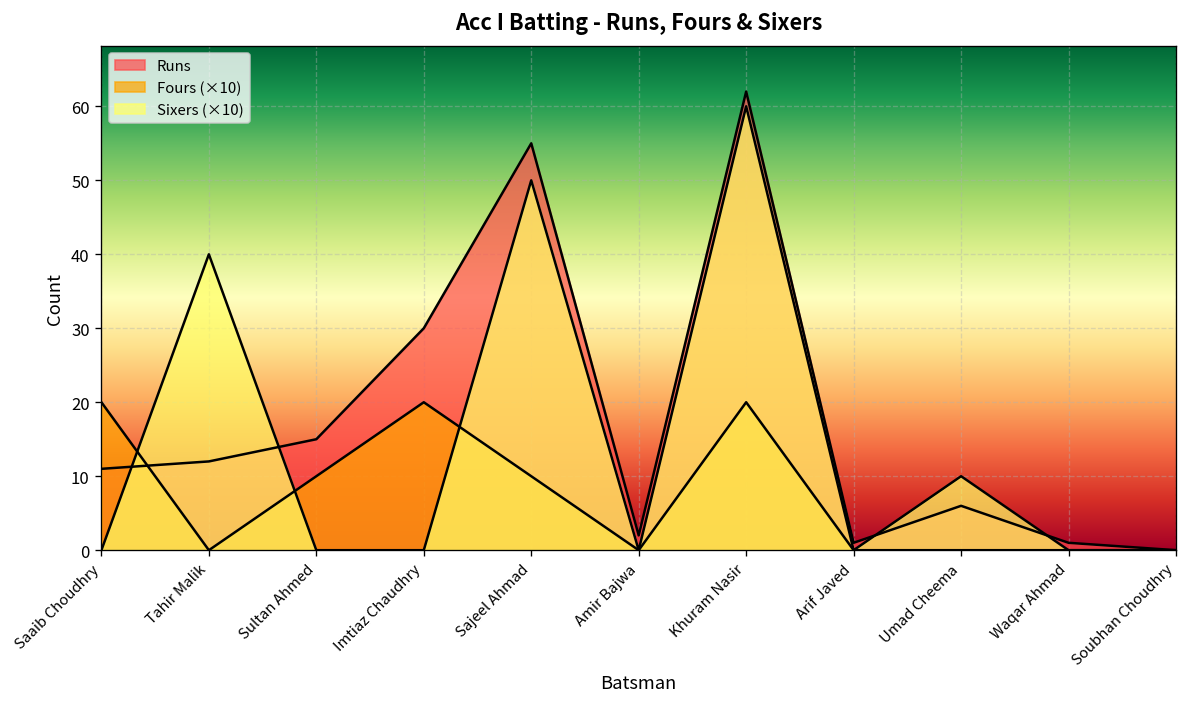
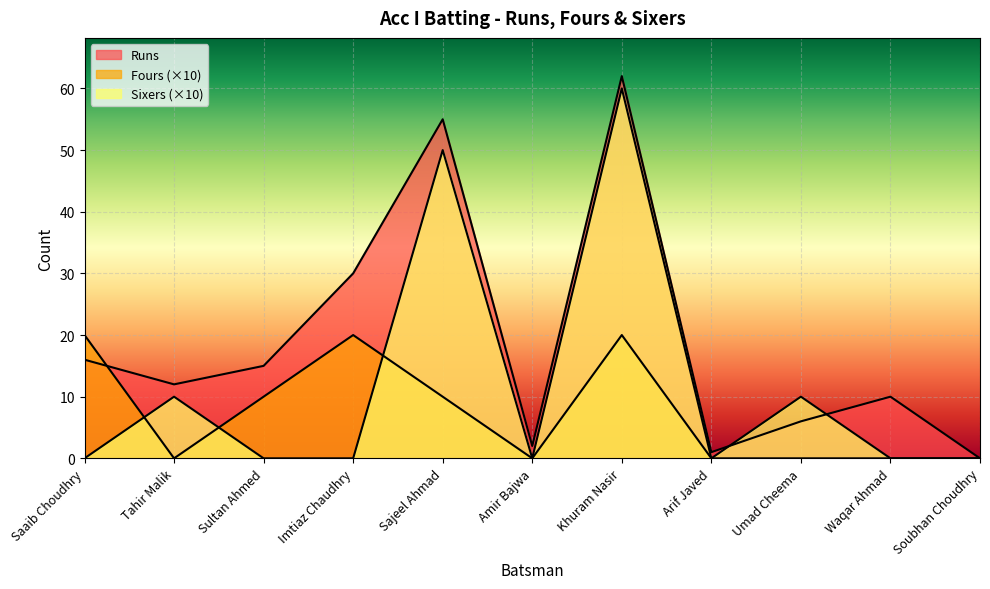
Runs, Saaib Choudhry: 11 -> 16
Sixers (×10), Tahir Malik: 40 -> 10
Runs, Waqar Ahmad: 1 -> 10
